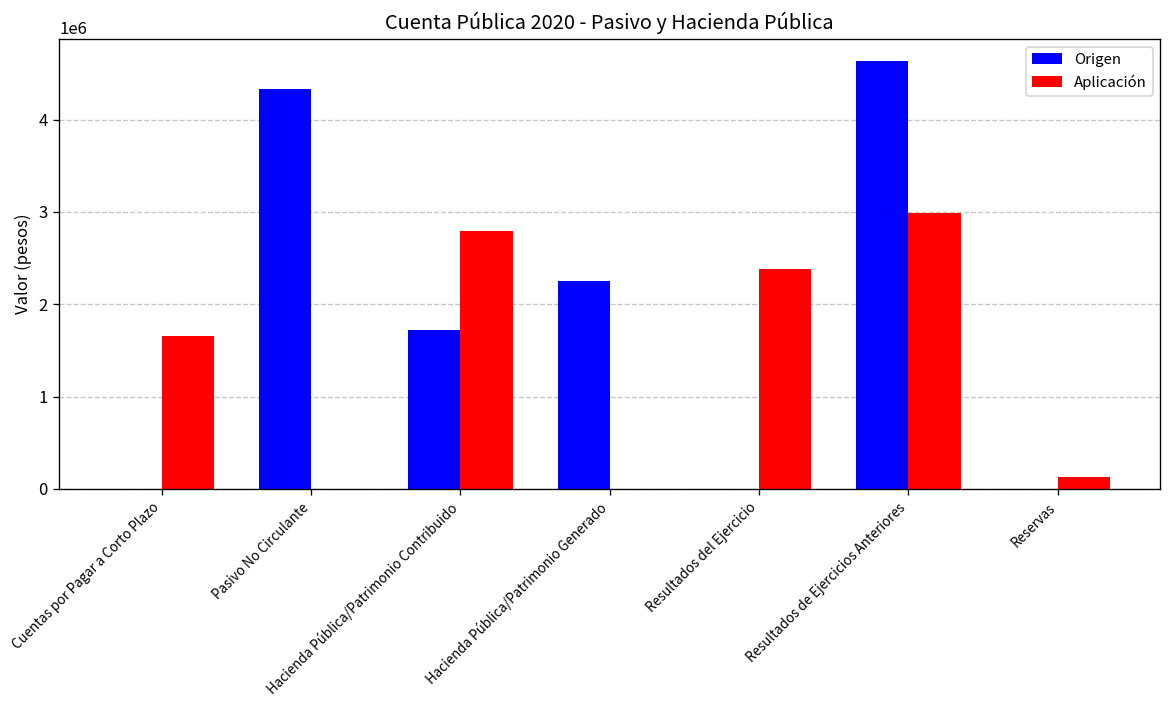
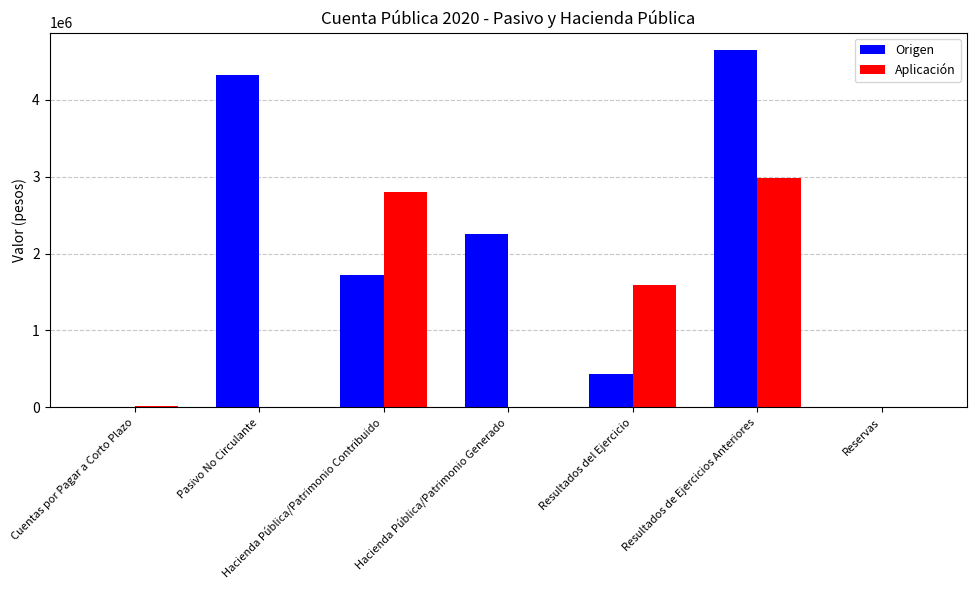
Aplicación, Cuentas por Pagar a Corto Plazo: 1700000 -> 0
Origen, Resultados del Ejercicio: 0 -> 400000
Aplicación, Resultados del Ejercicio: 2400000 -> 1600000
Aplicación, Reservas: 100000 -> 0
